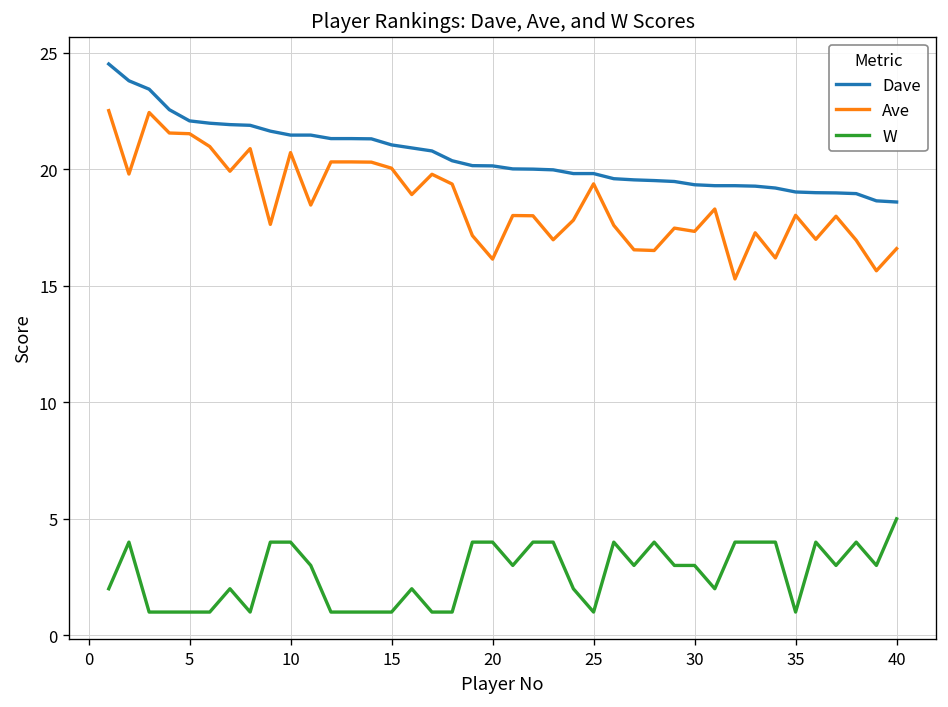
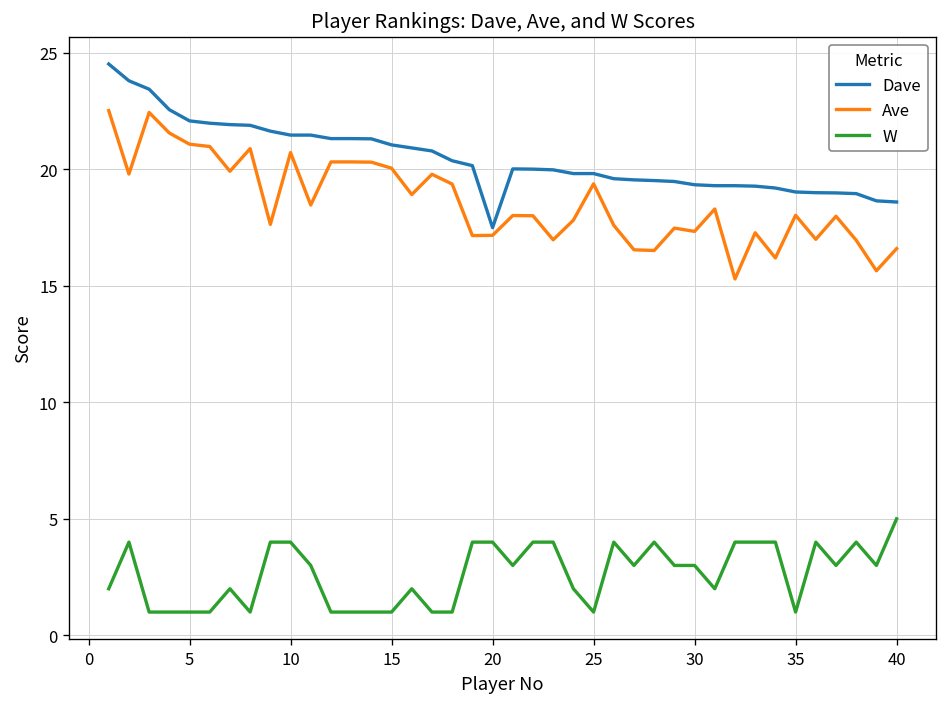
Ave, 5: 21.5 -> 21.1
Dave, 20: 20.1 -> 17.5
Ave, 20: 16.1 -> 17.2
